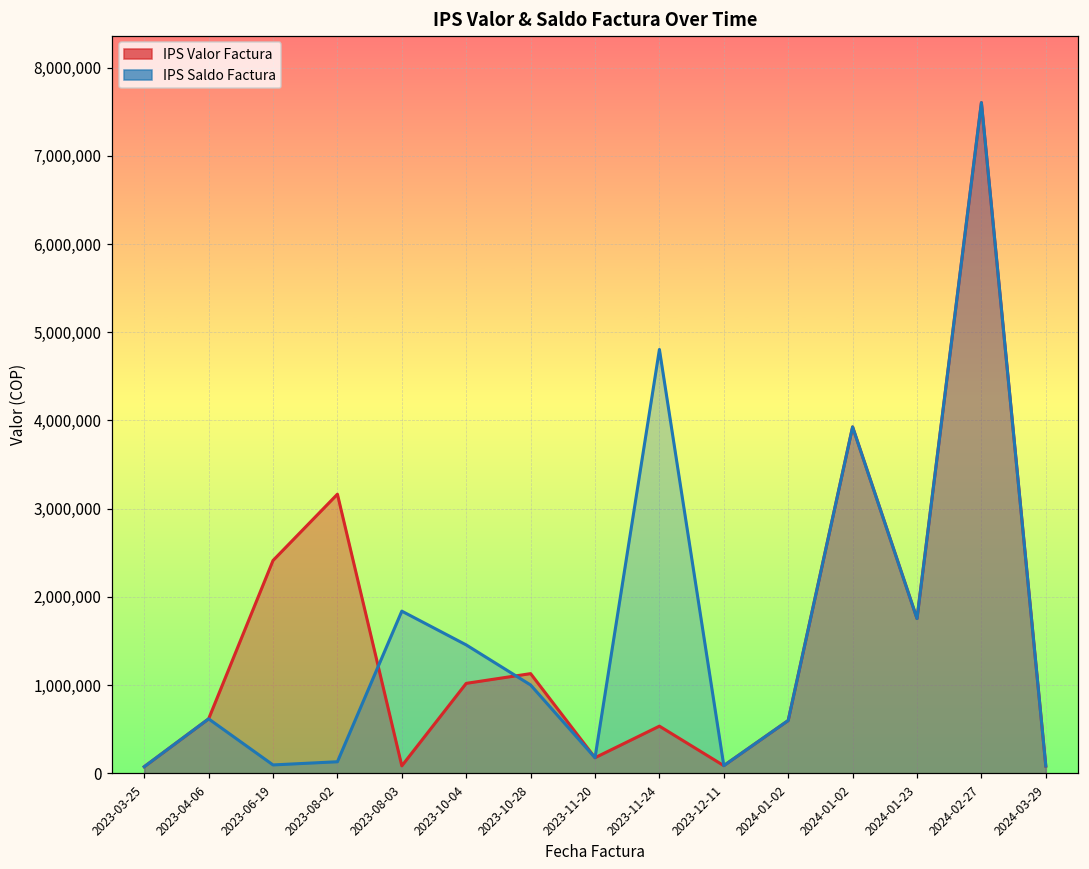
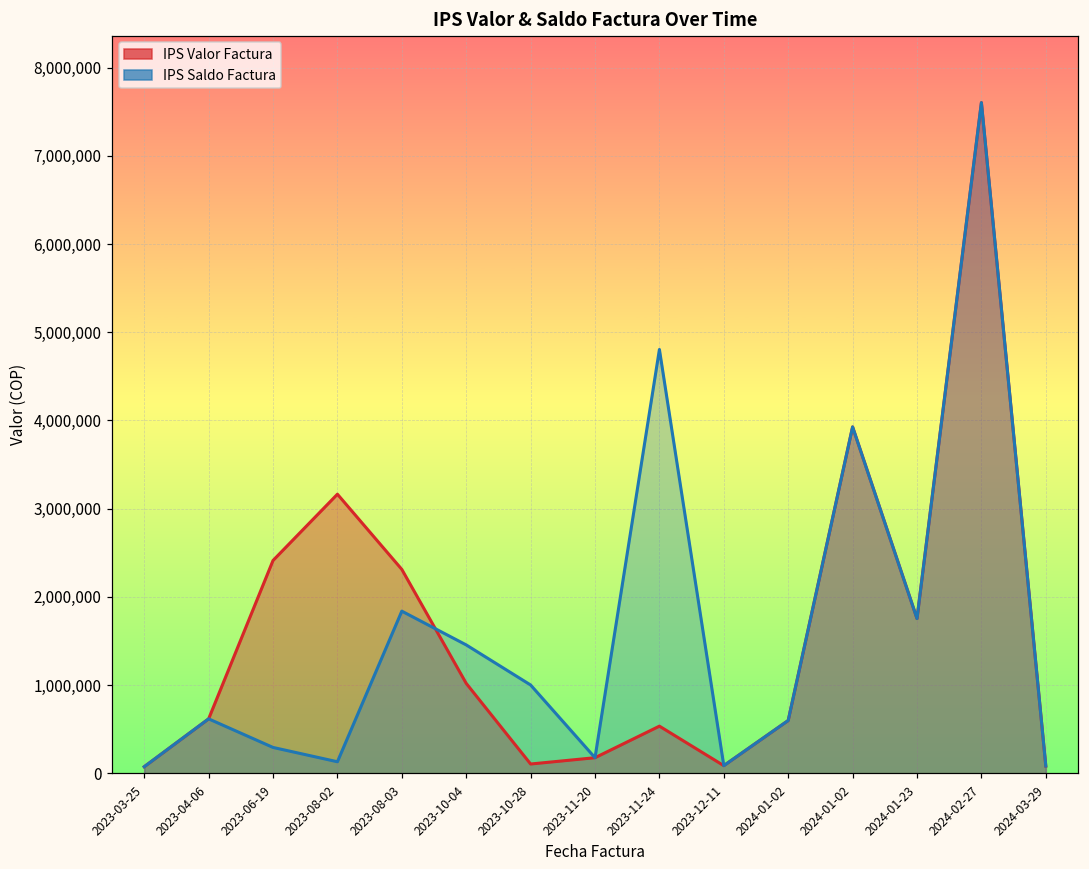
IPS Saldo Factura, 2023-06-19: 100,000 -> 300,000
IPS Valor Factura, 2023-08-03: 100,000 -> 2,300,000
IPS Valor Factura, 2023-10-28: 1,100,000 -> 100,000
